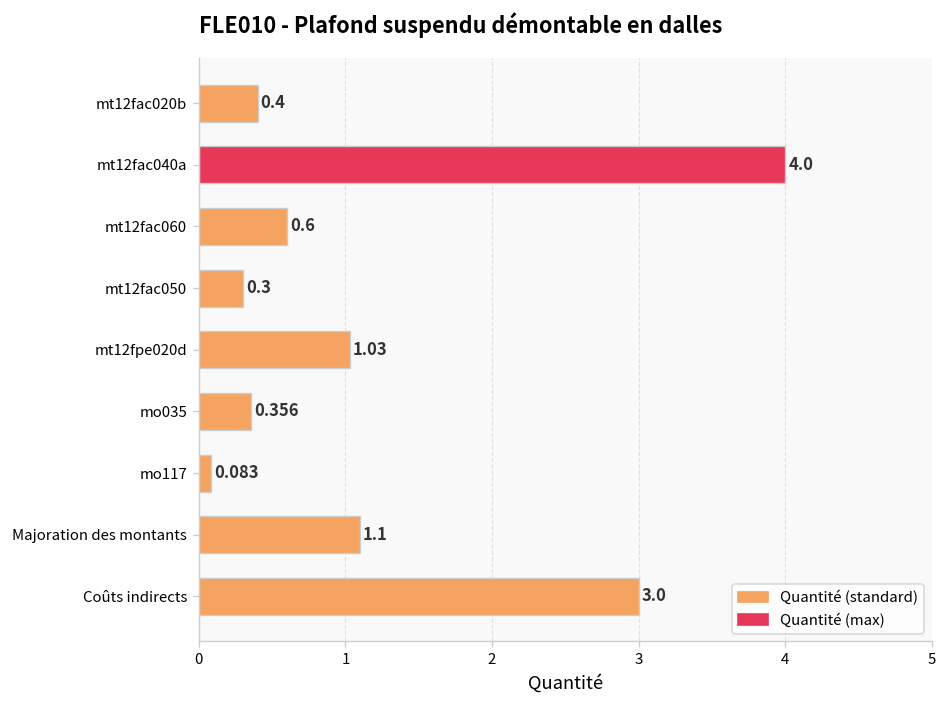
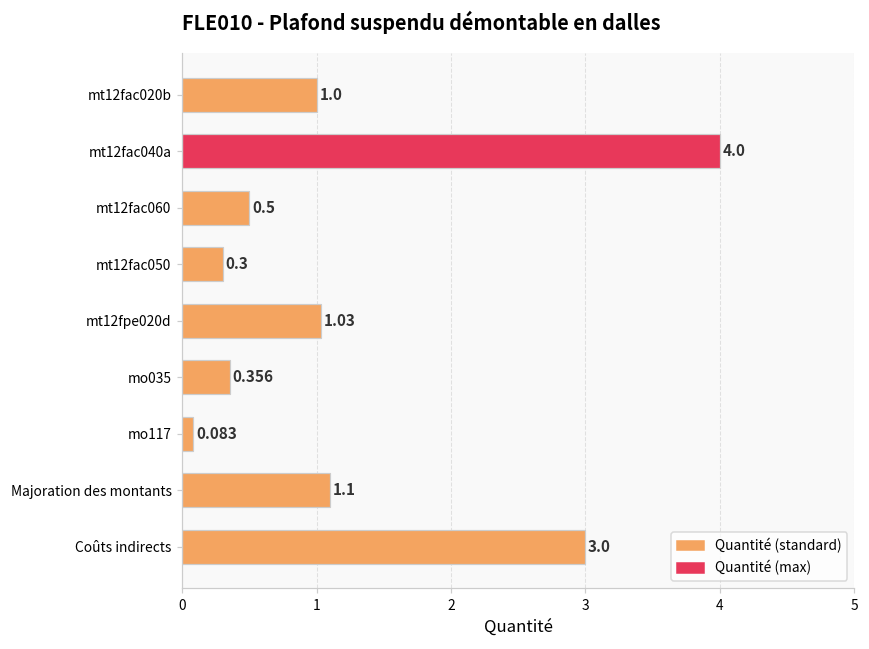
mt12fac020b: 0.4 -> 1.0
mt12fac060: 0.6 -> 0.5
